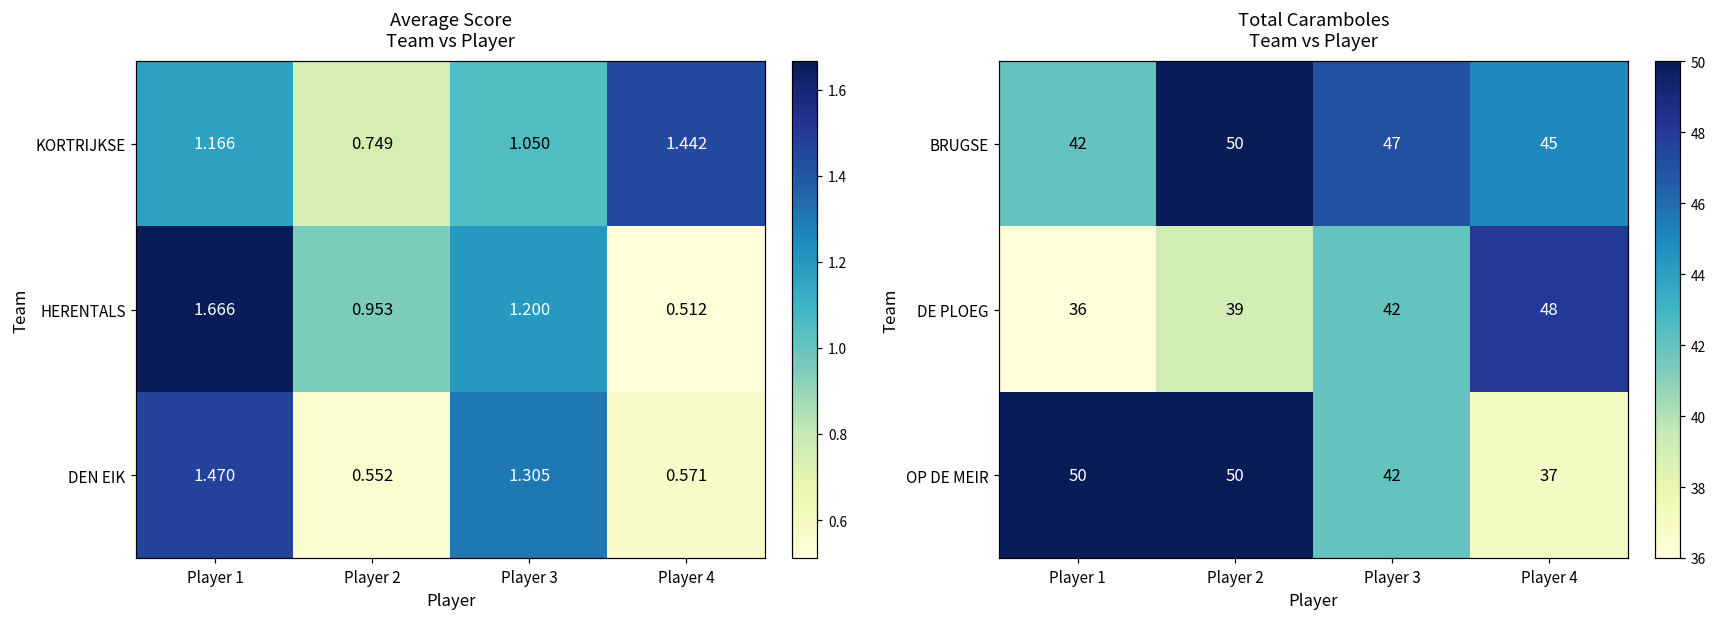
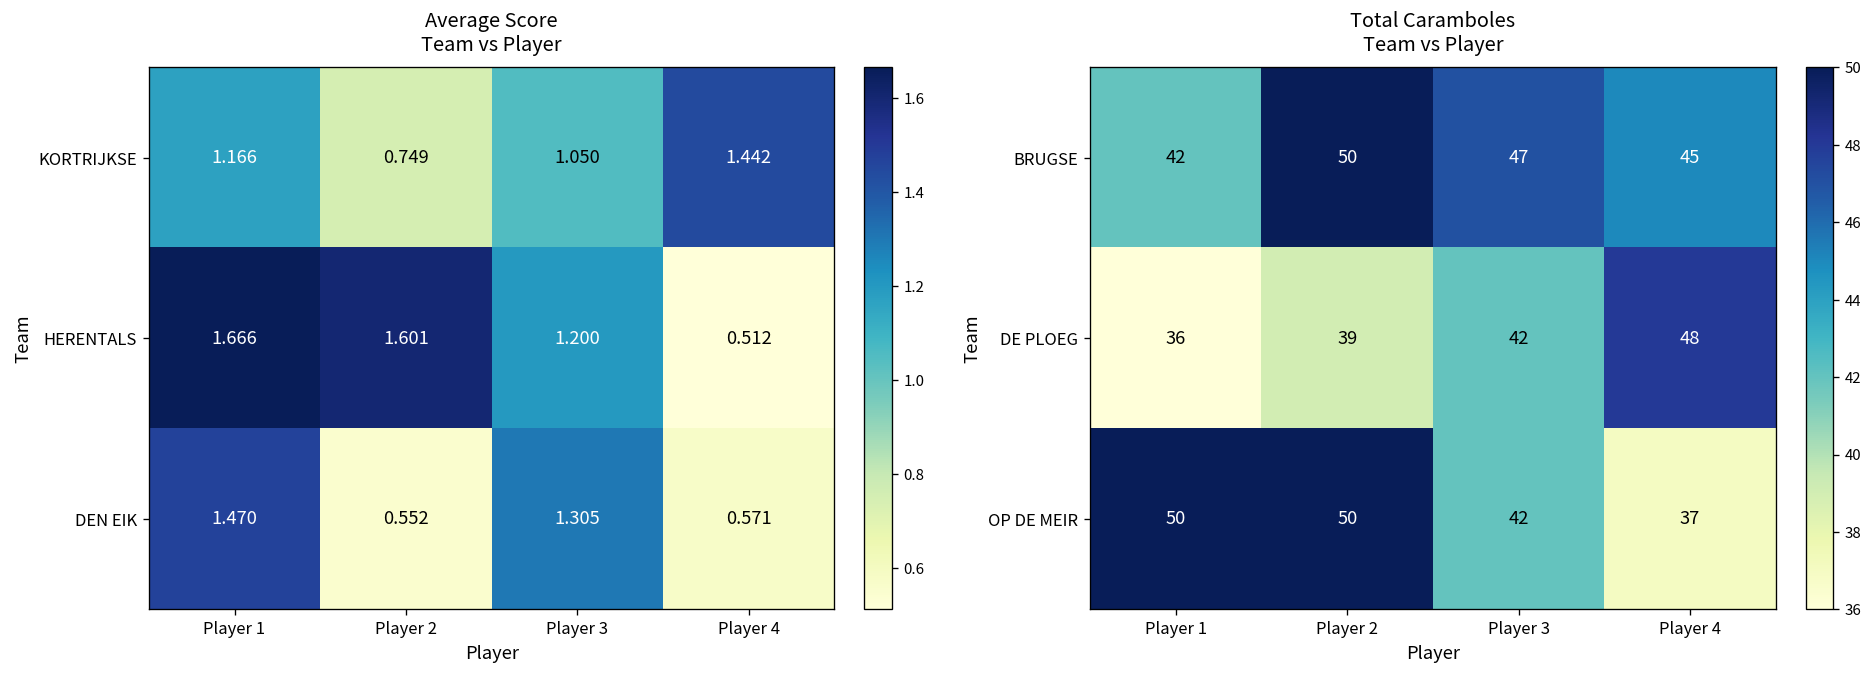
Average Score Team vs Player, HERENTALS, Player 2: 0.953 -> 1.601
